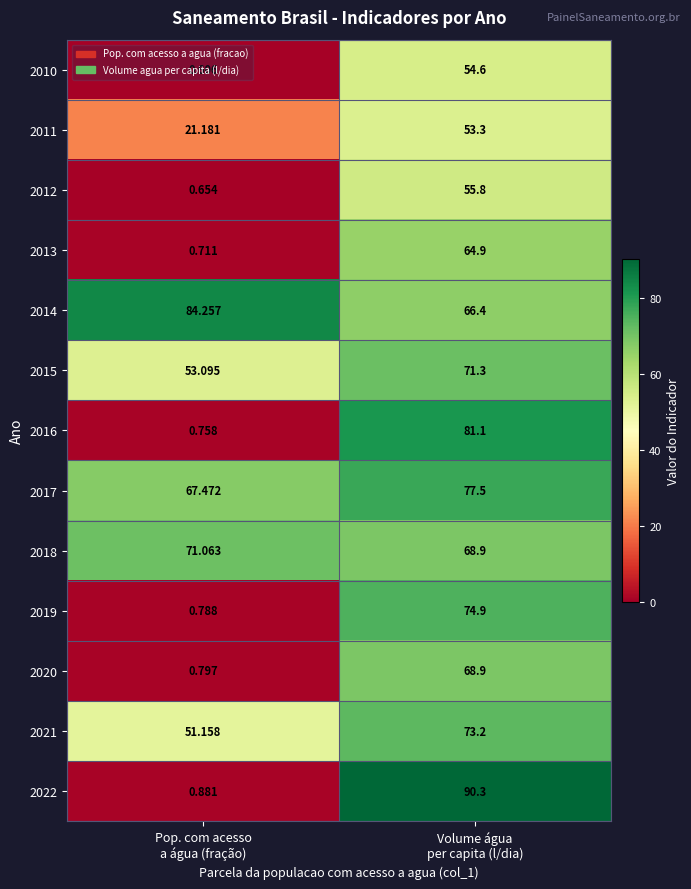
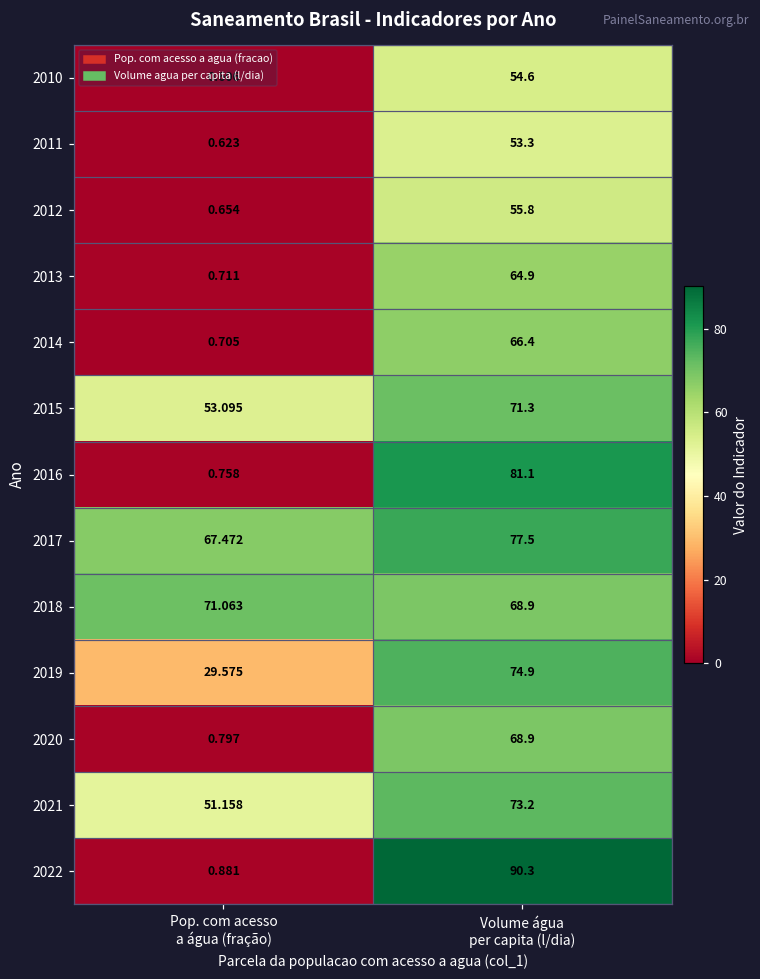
2011, Pop. com acesso a água (fração): 21.181 -> 0.623
2014, Pop. com acesso a água (fração): 84.257 -> 0.705
2019, Pop. com acesso a água (fração): 0.788 -> 29.575
